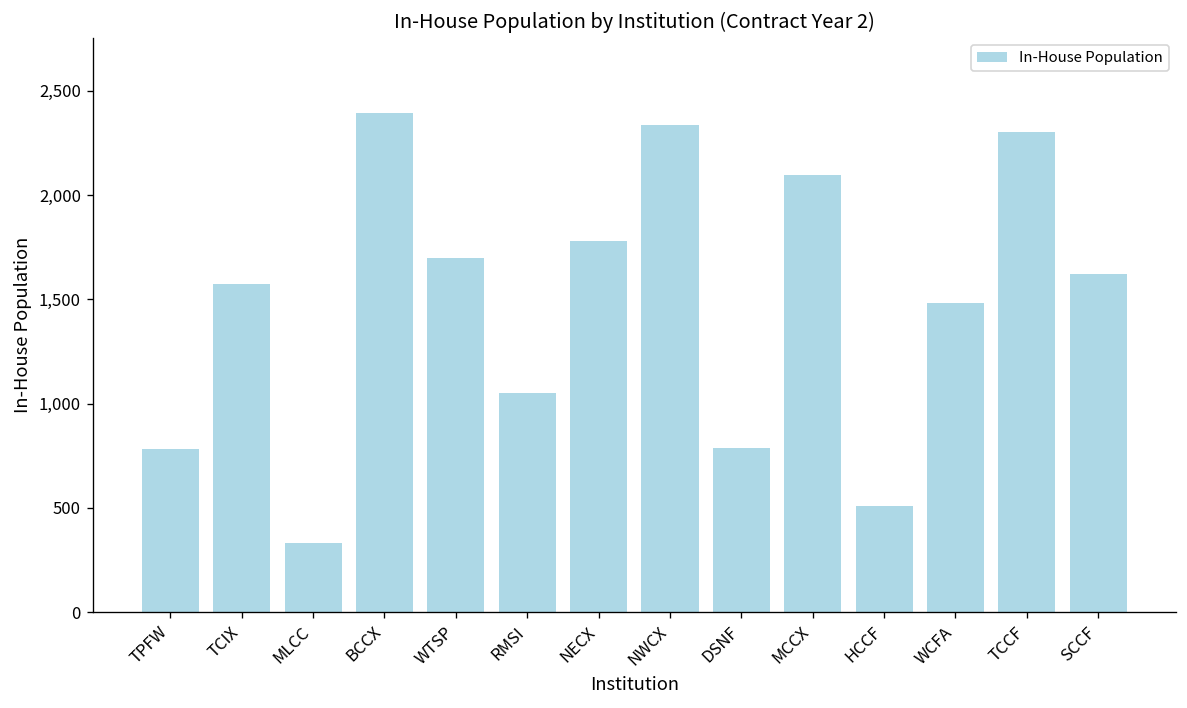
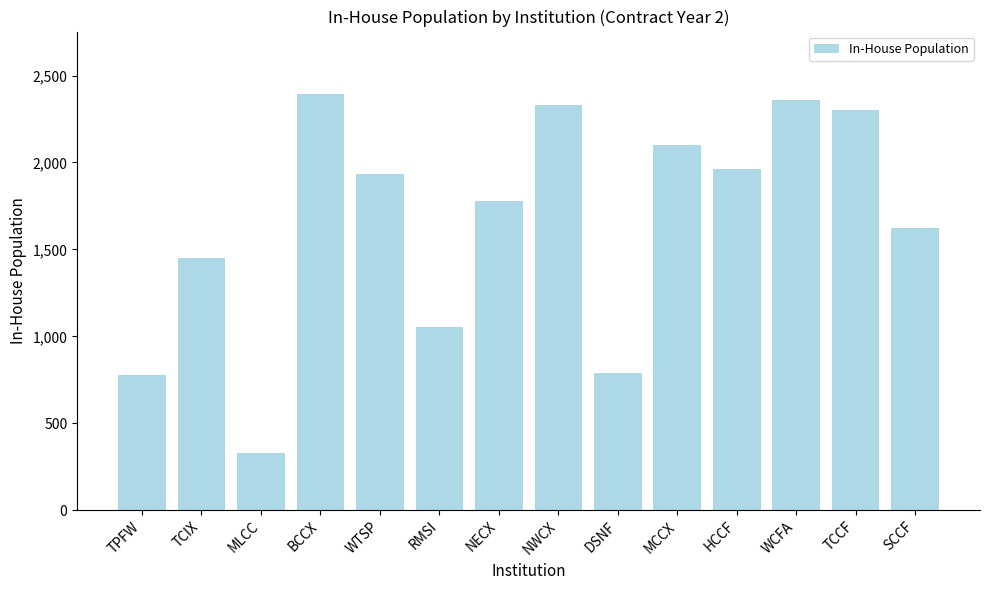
TCIX: 1,570 -> 1,450
WTSP: 1,700 -> 1,940
HCCF: 510 -> 1,960
WCFA: 1,480 -> 2,360
